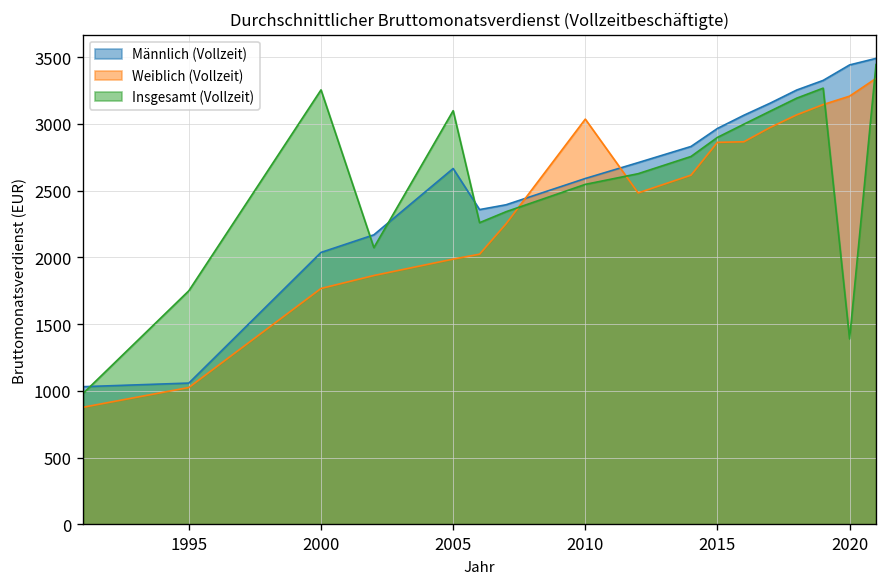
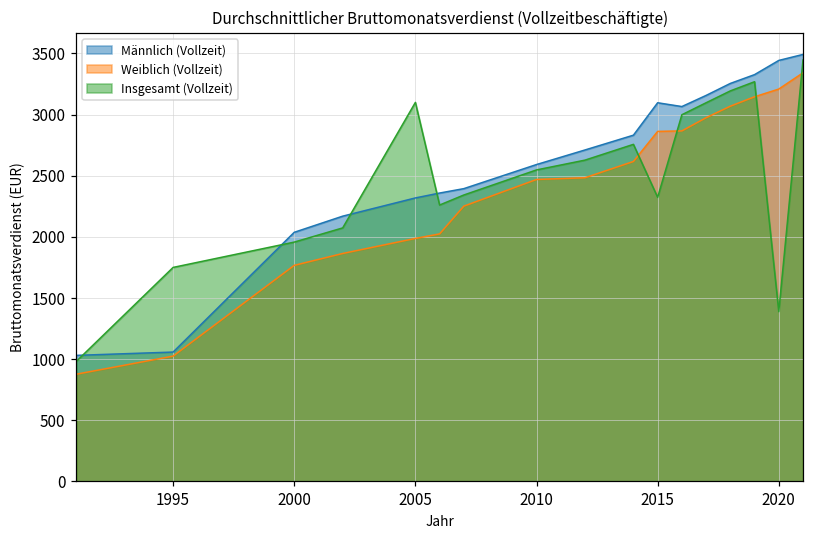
Insgesamt (Vollzeit), 2000: 3260 -> 1960
Männlich (Vollzeit), 2005: 2670 -> 2320
Weiblich (Vollzeit), 2010: 3040 -> 2470
Männlich (Vollzeit), 2015: 2970 -> 3100
Insgesamt (Vollzeit), 2015: 2900 -> 2320
